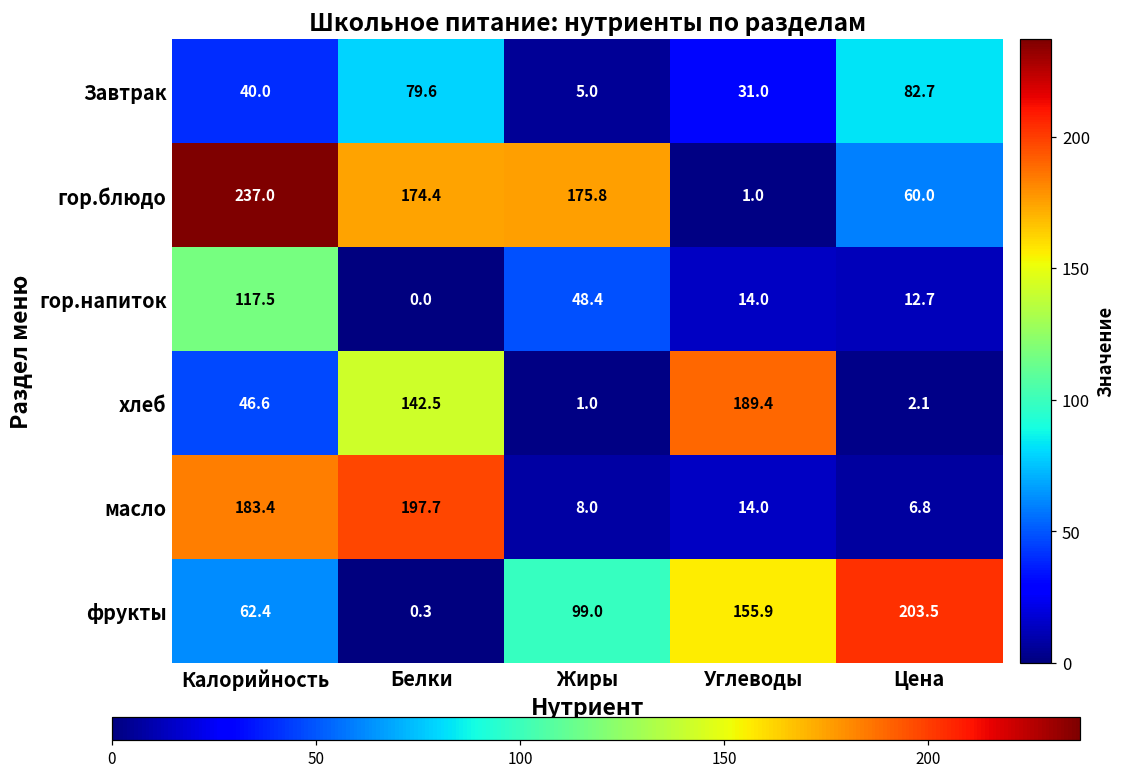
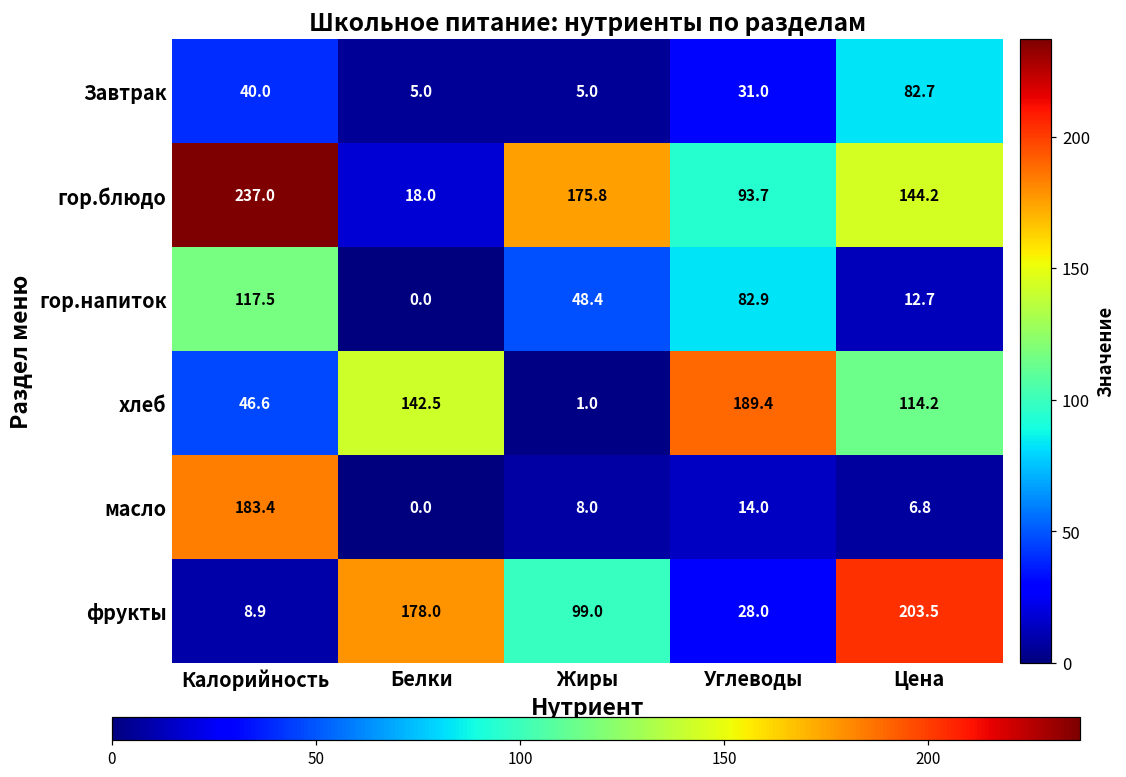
Завтрак, Белки: 79.6 -> 5.0
гор.блюдо, Белки: 174.4 -> 18.0
гор.блюдо, Углеводы: 1.0 -> 93.7
гор.блюдо, Цена: 60.0 -> 144.2
гор.напиток, Углеводы: 14.0 -> 82.9
хлеб, Цена: 2.1 -> 114.2
масло, Белки: 197.7 -> 0.0
фрукты, Калорийность: 62.4 -> 8.9
фрукты, Белки: 0.3 -> 178.0
фрукты, Углеводы: 155.9 -> 28.0
